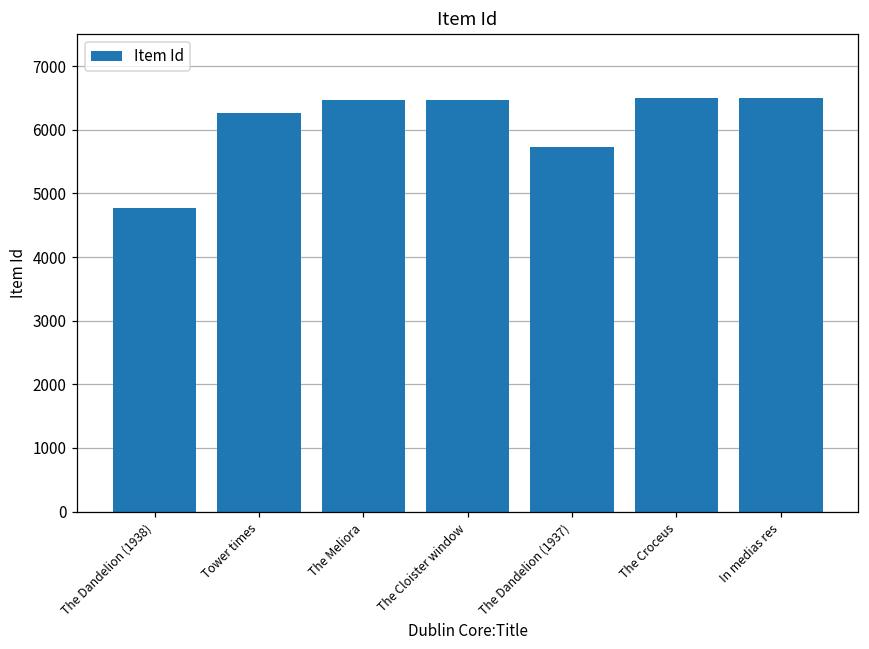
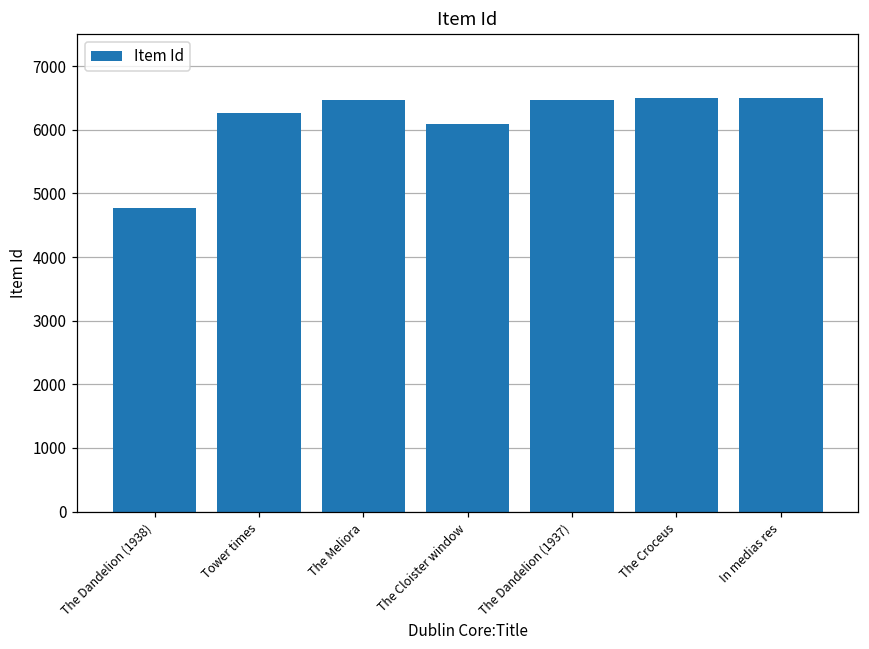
The Cloister window: 6500 -> 6100
The Dandelion (1937): 5700 -> 6500
